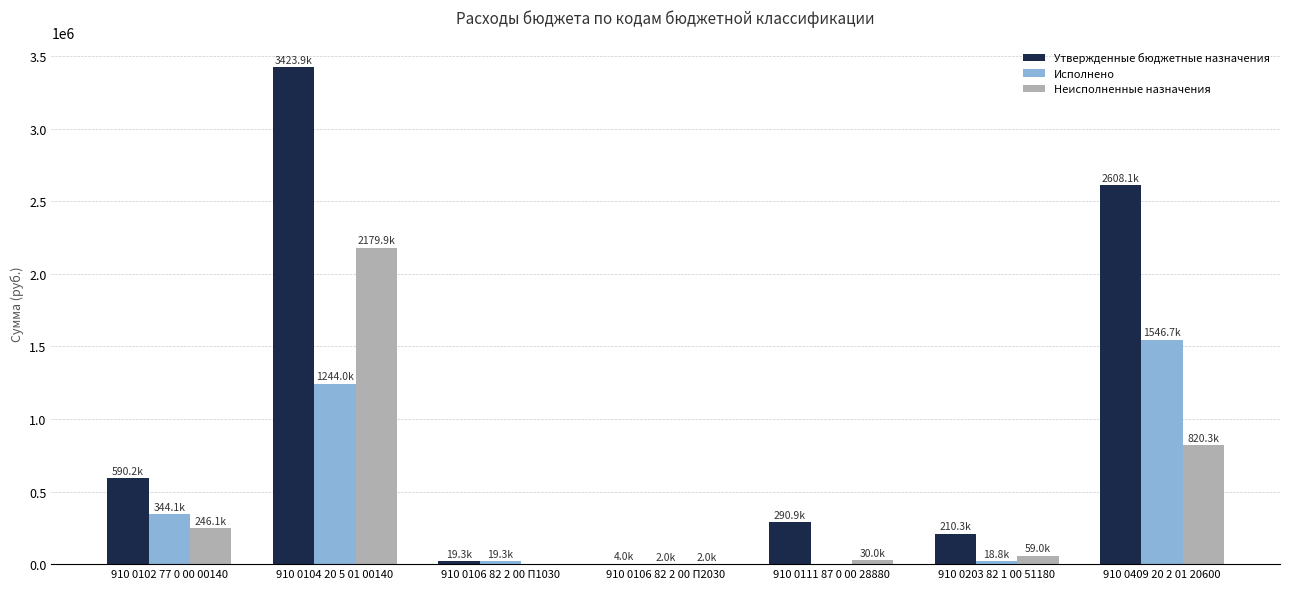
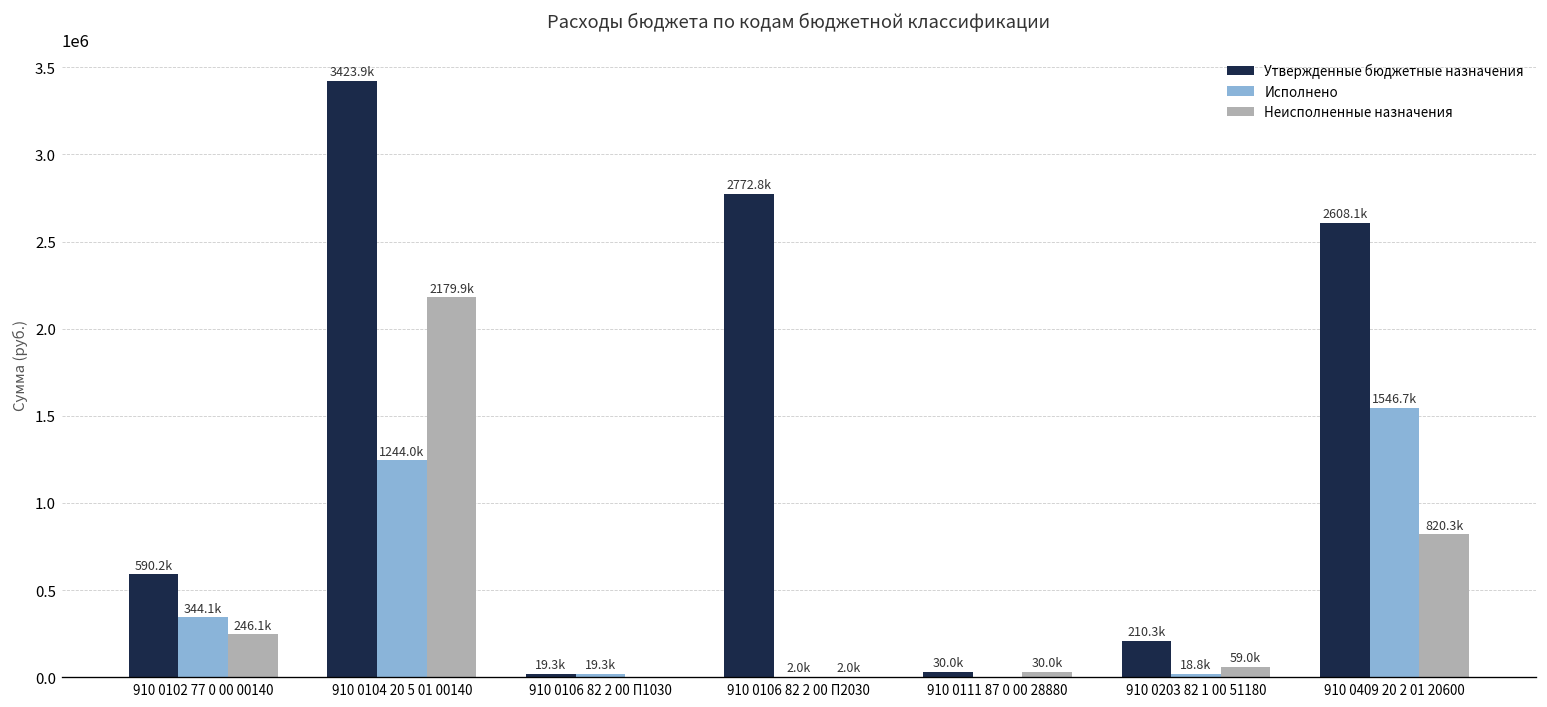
Утвержденные бюджетные назначения, 910 0106 82 2 00 П2030: 4.0k -> 2772.8k
Утвержденные бюджетные назначения, 910 0111 87 0 00 28880: 290.9k -> 30.0k
